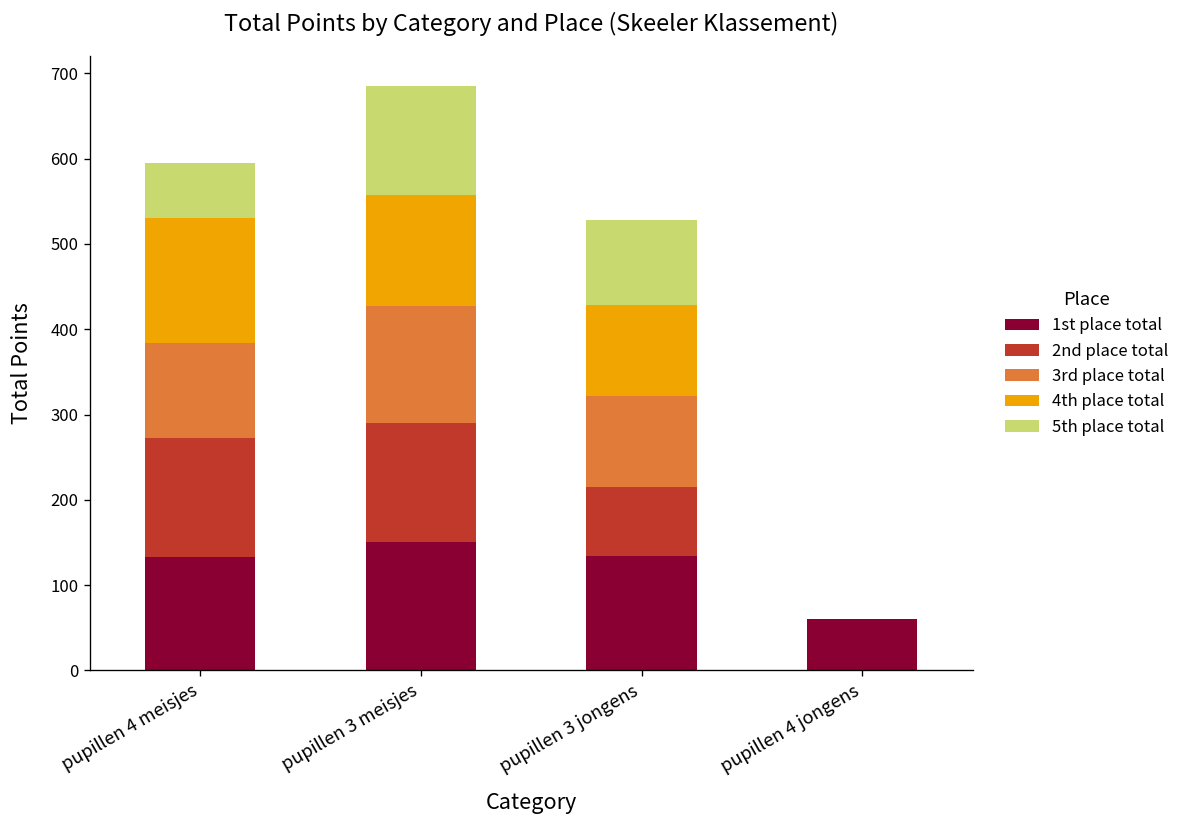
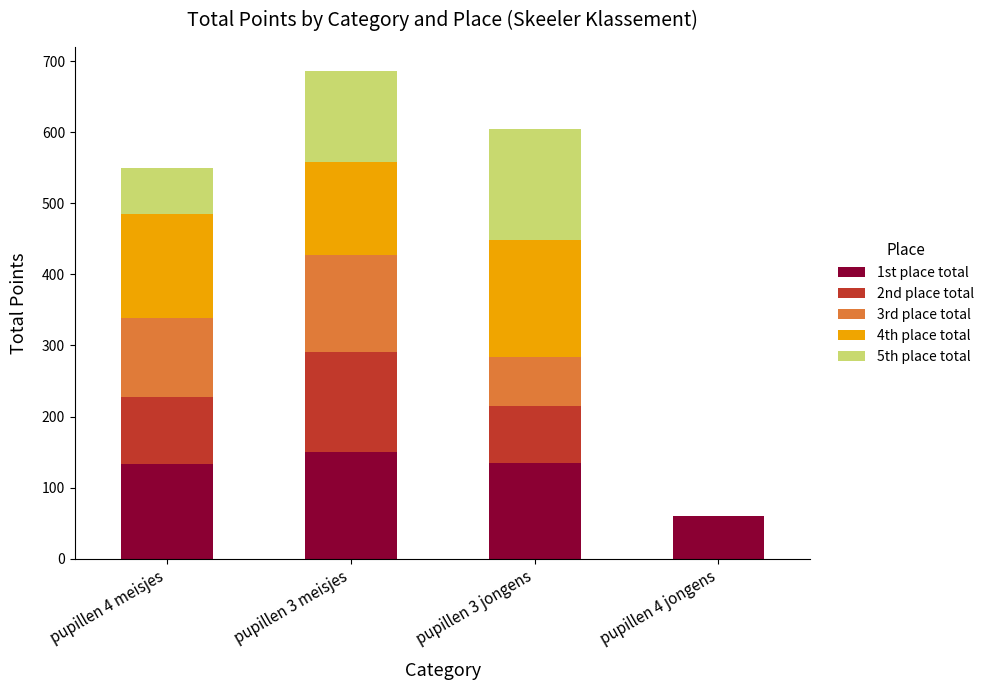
2nd place total, pupillen 4 meisjes: 140 -> 90
3rd place total, pupillen 3 jongens: 110 -> 70
4th place total, pupillen 3 jongens: 110 -> 160
5th place total, pupillen 3 jongens: 100 -> 160
